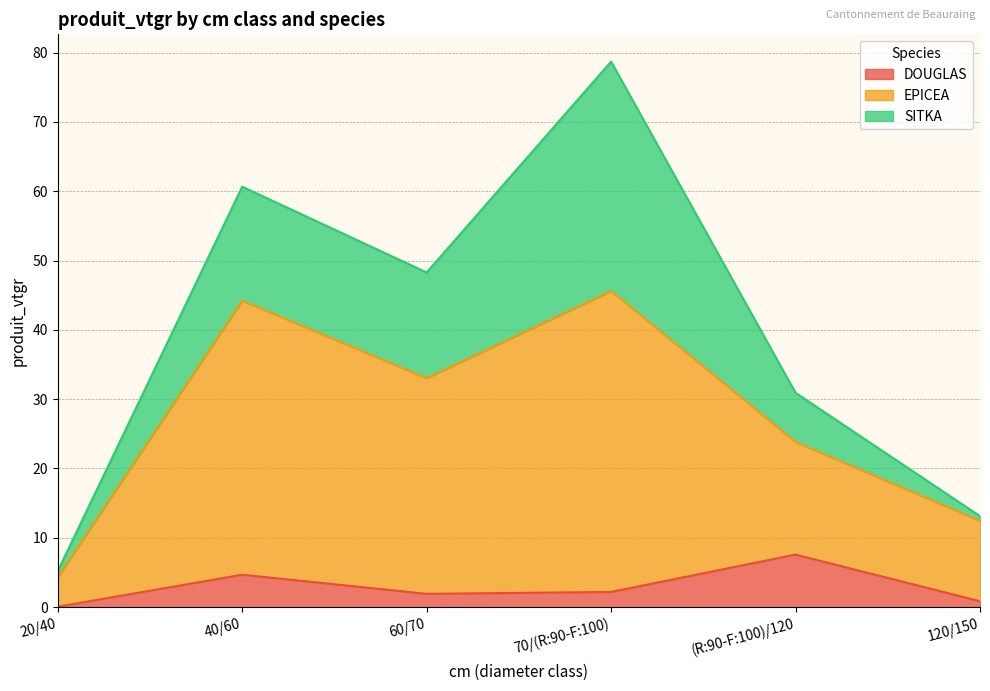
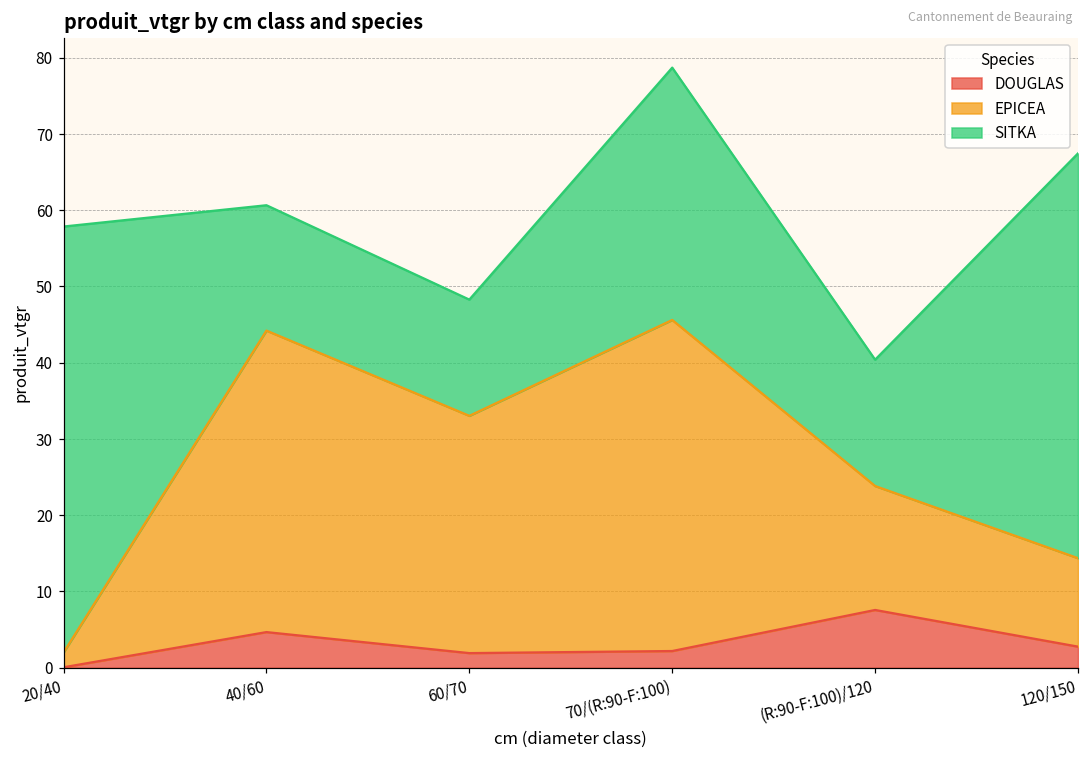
EPICEA, 20/40: 4 -> 2
SITKA, 20/40: 1 -> 56
SITKA, (R:90-F:100)/120: 7 -> 17
DOUGLAS, 120/150: 1 -> 3
SITKA, 120/150: 1 -> 53
